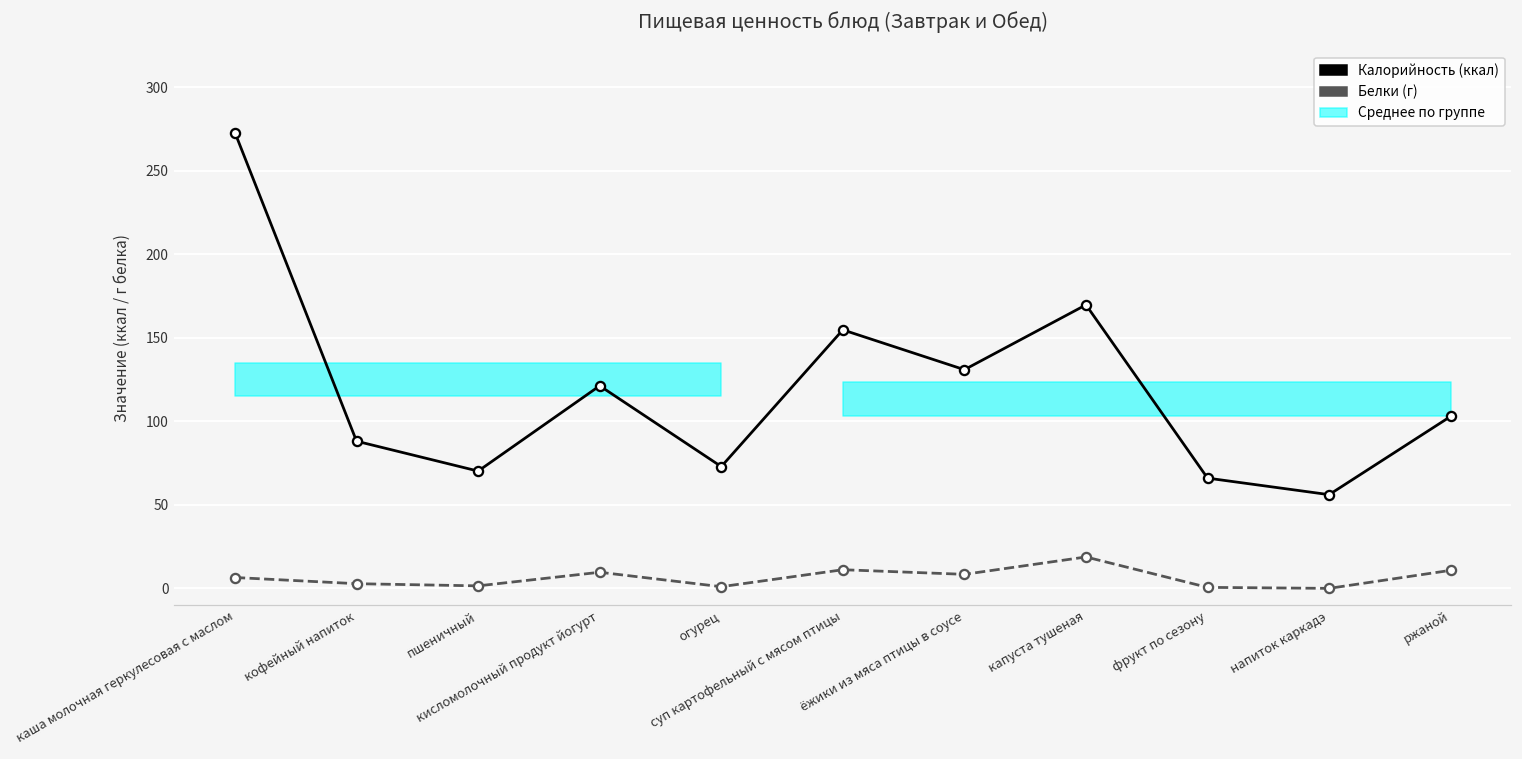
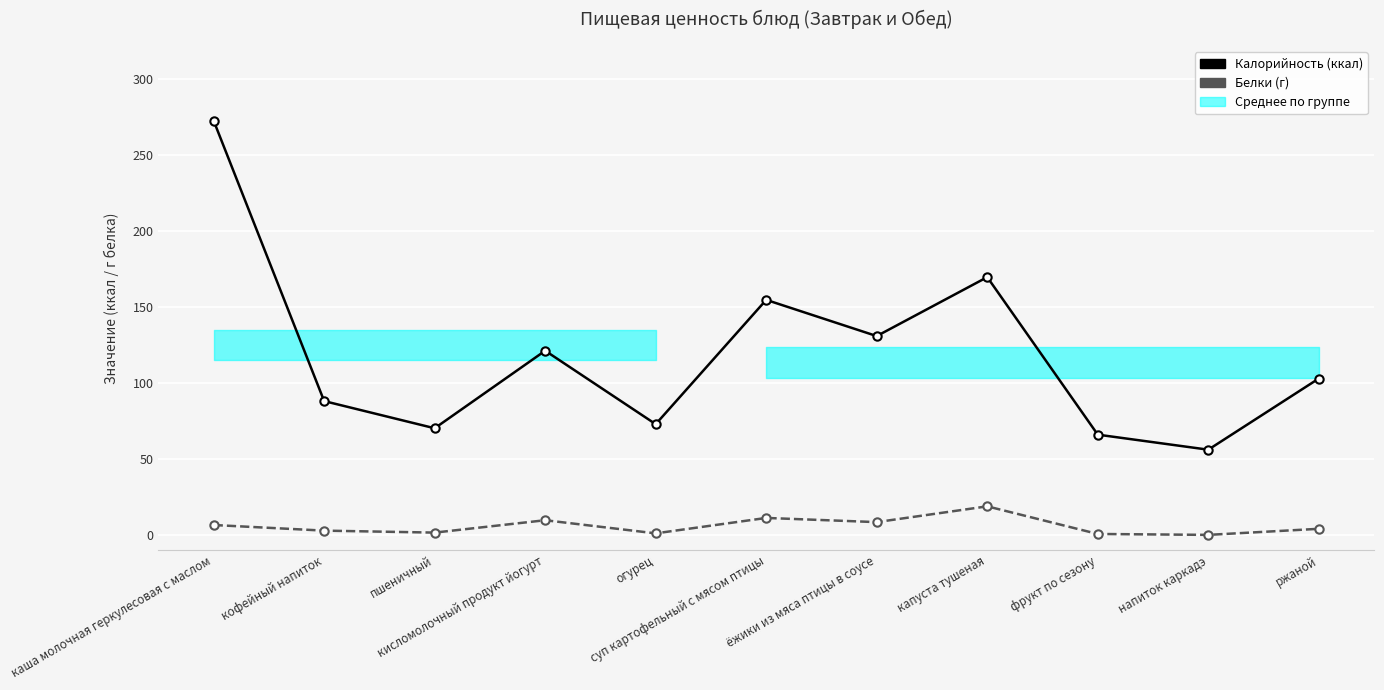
Белки (г), ржаной: 11 -> 4
